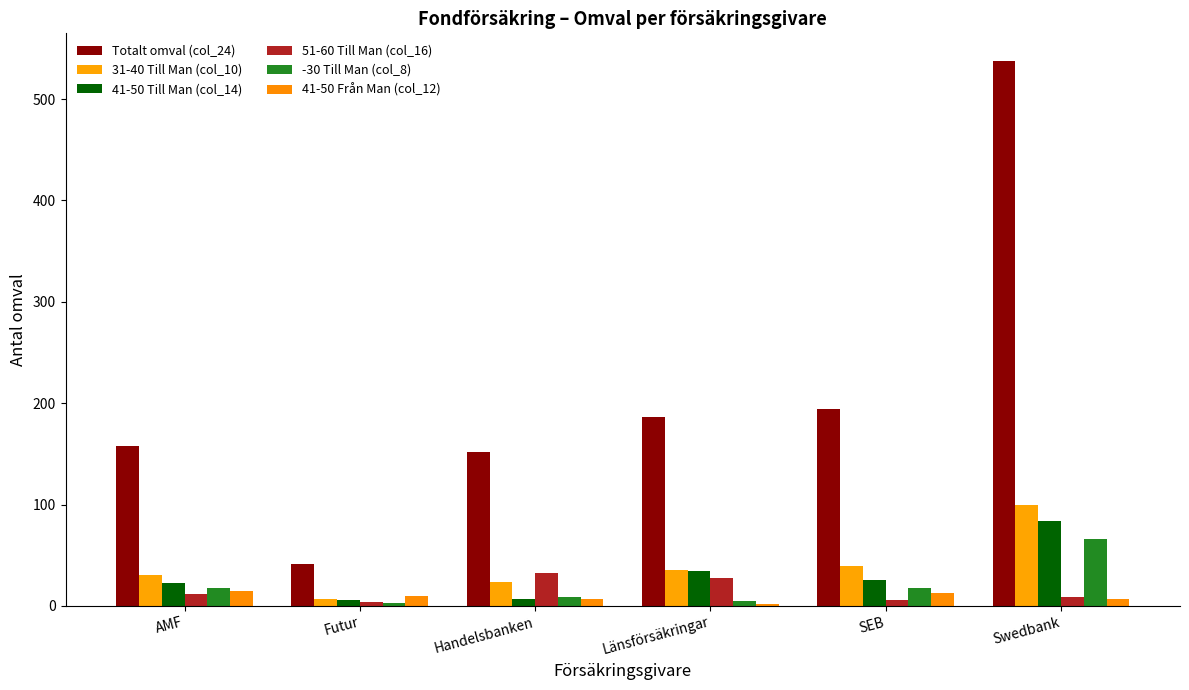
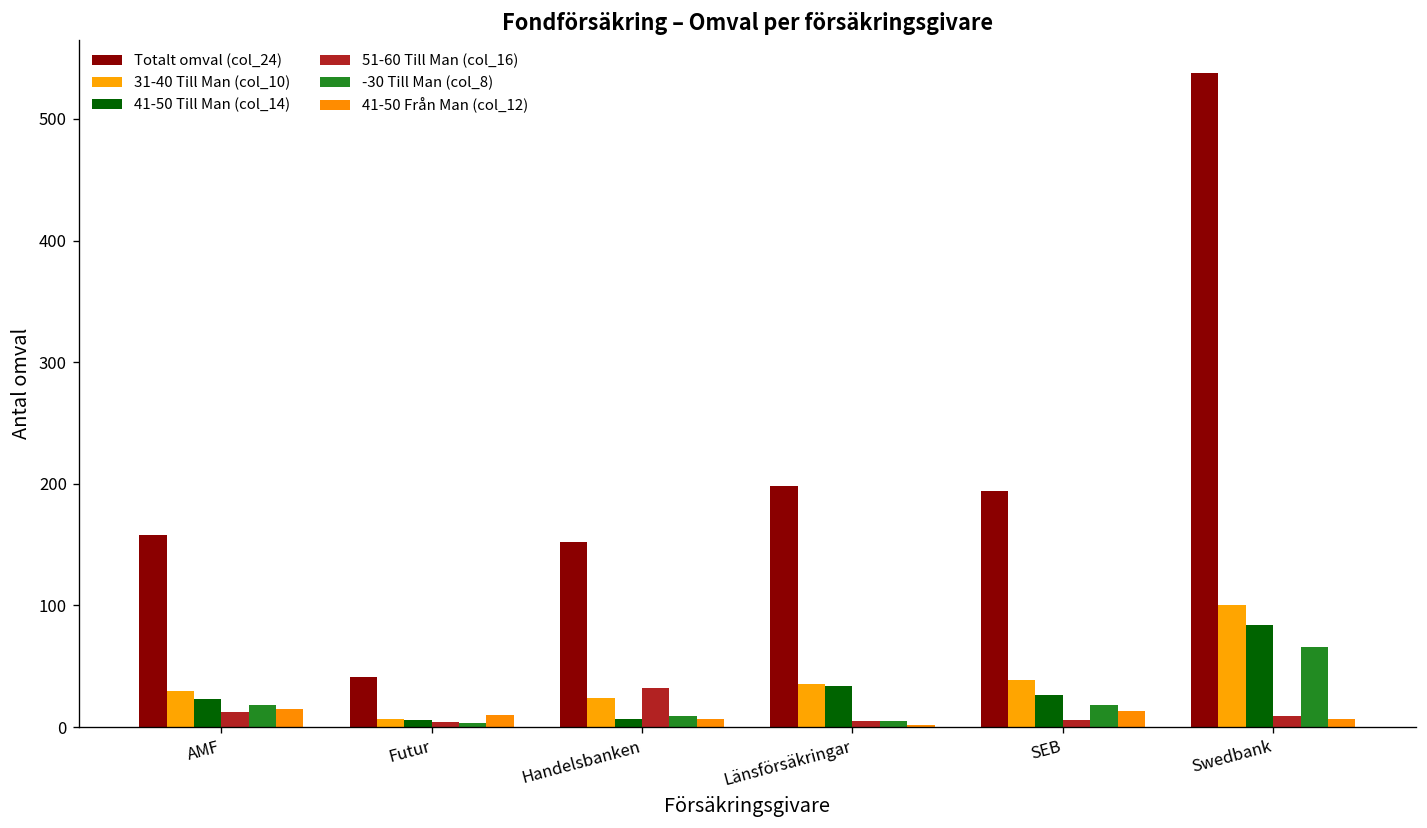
Totalt omval (col_24), Länsförsäkringar: 186 -> 198
51-60 Till Man (col_16), Länsförsäkringar: 27 -> 5
